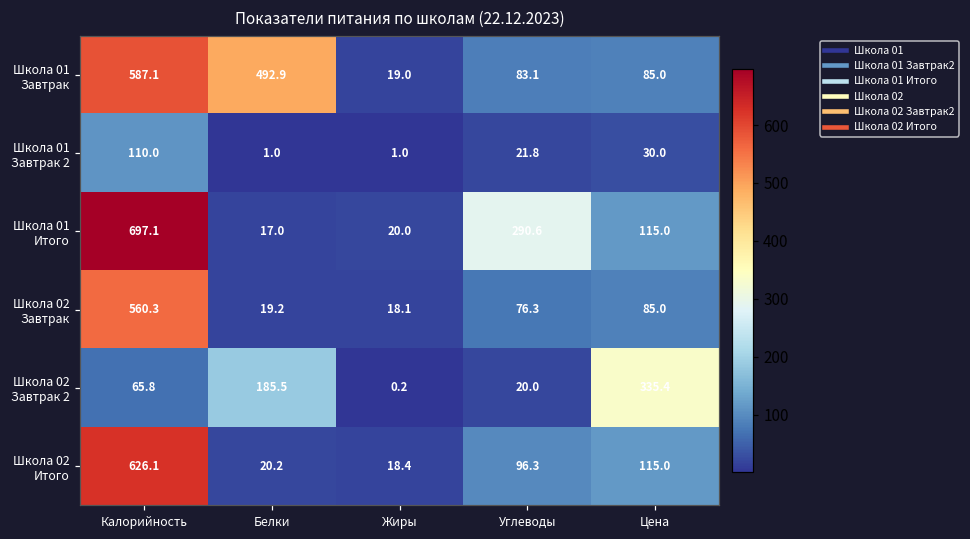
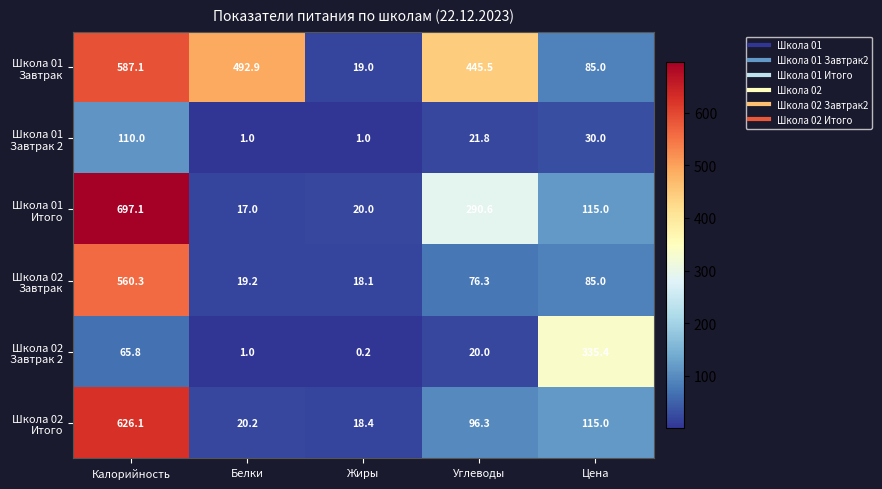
Школа 01 Завтрак, Углеводы: 83.1 -> 445.5
Школа 02 Завтрак 2, Белки: 185.5 -> 1.0
